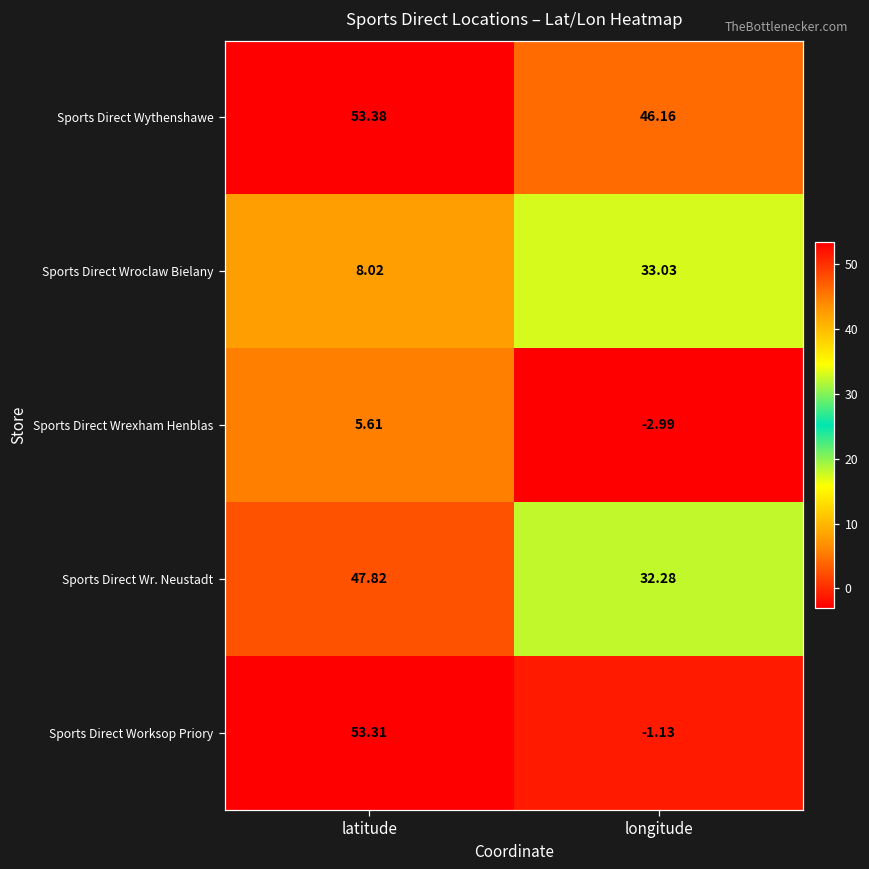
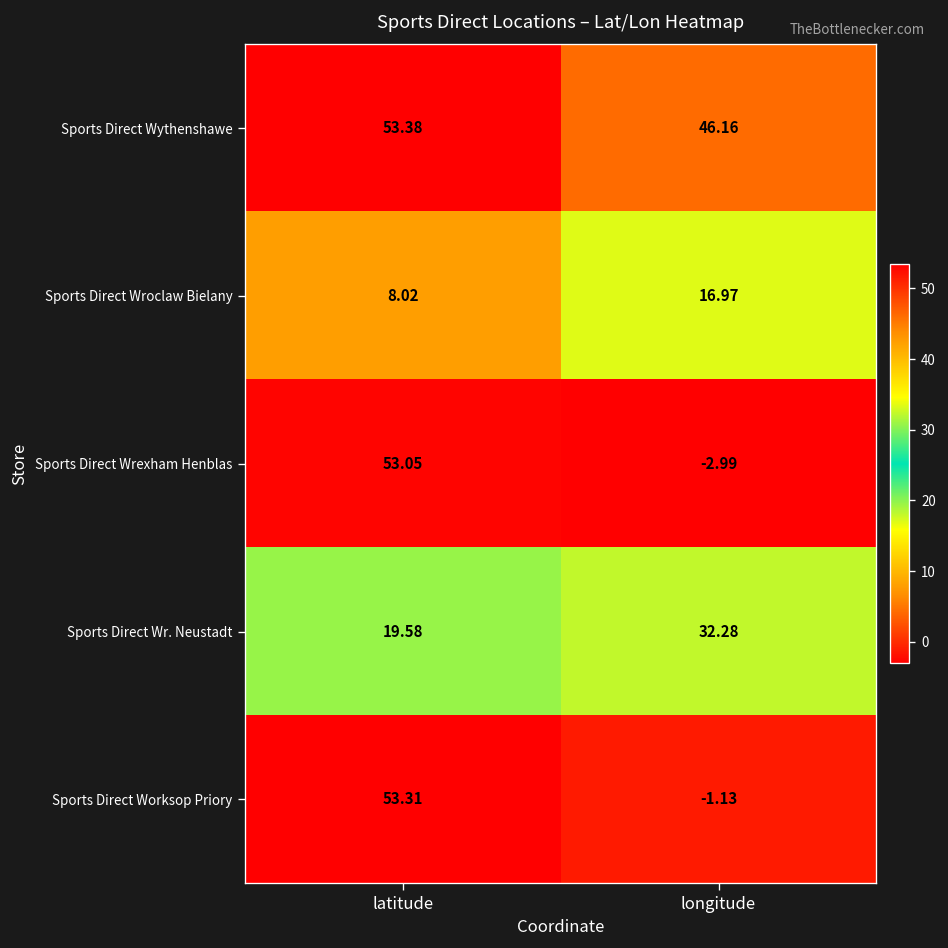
Sports Direct Wroclaw Bielany, longitude: 33.03 -> 16.97
Sports Direct Wrexham Henblas, latitude: 5.61 -> 53.05
Sports Direct Wr. Neustadt, latitude: 47.82 -> 19.58
